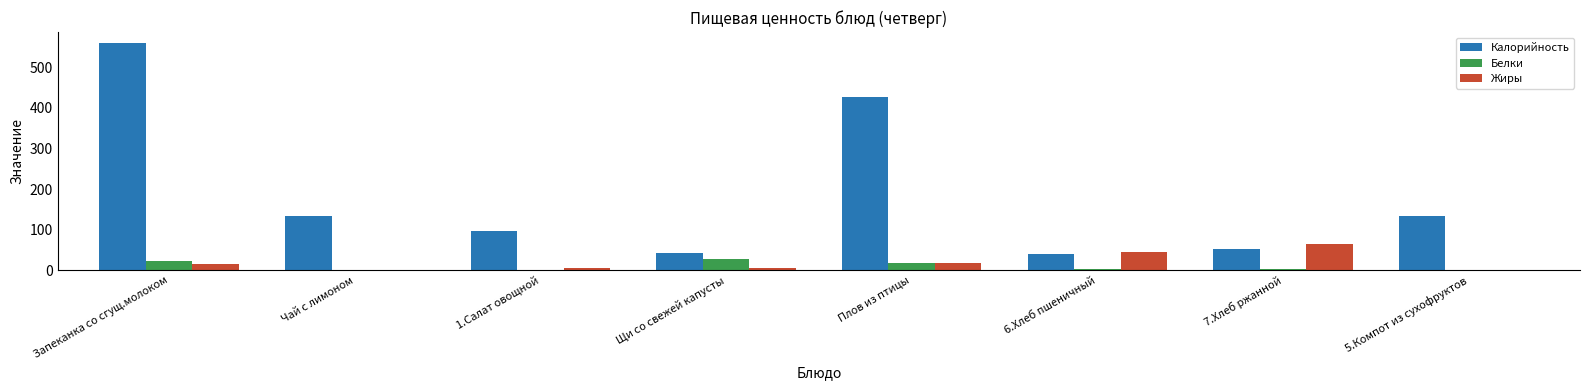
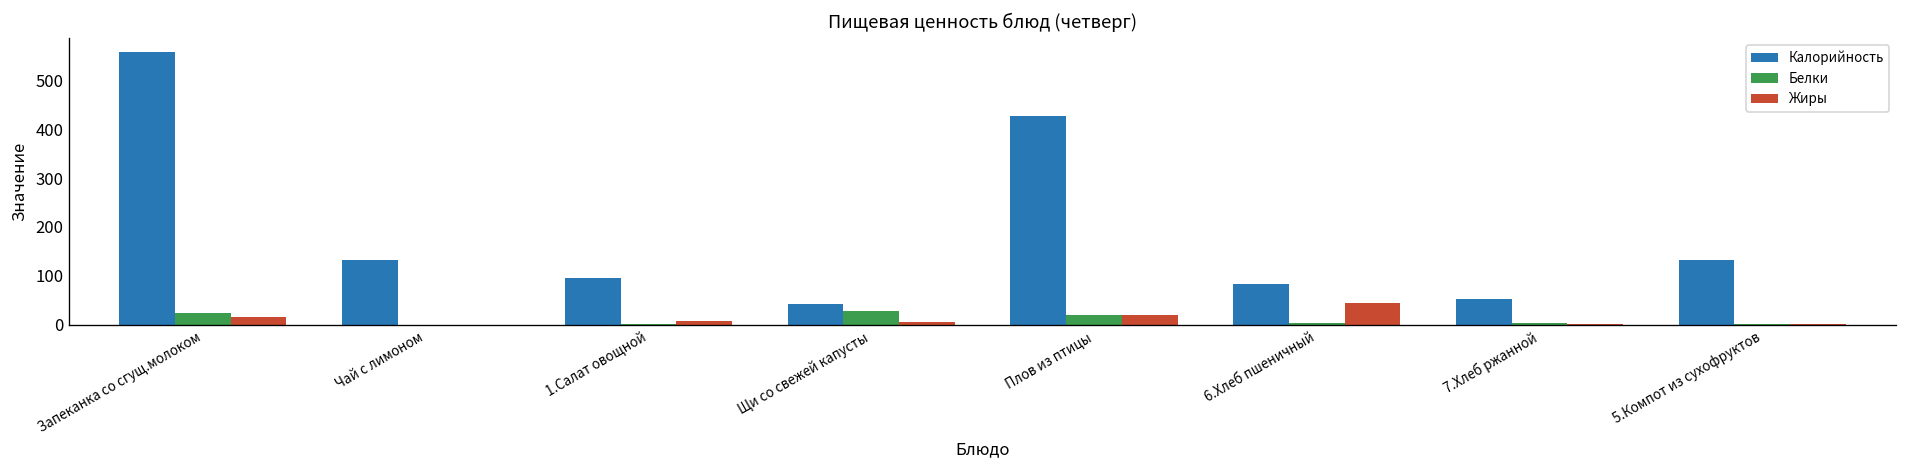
Калорийность, 6.Хлеб пшеничный: 40 -> 80
Жиры, 7.Хлеб ржанной: 60 -> 0
